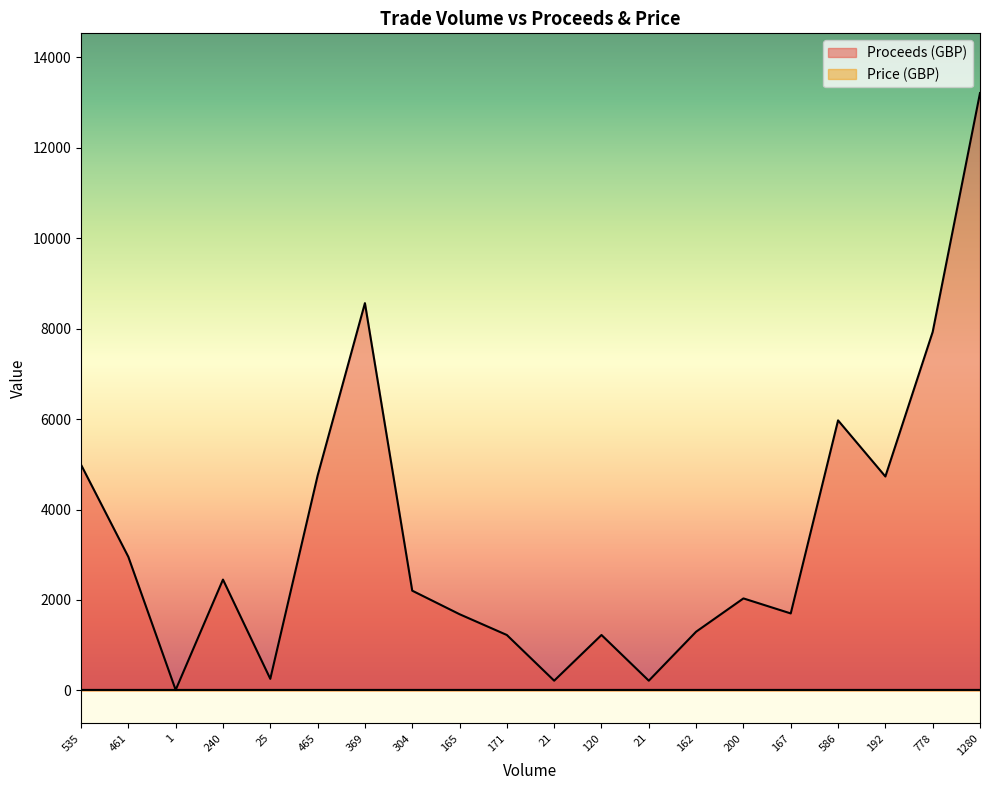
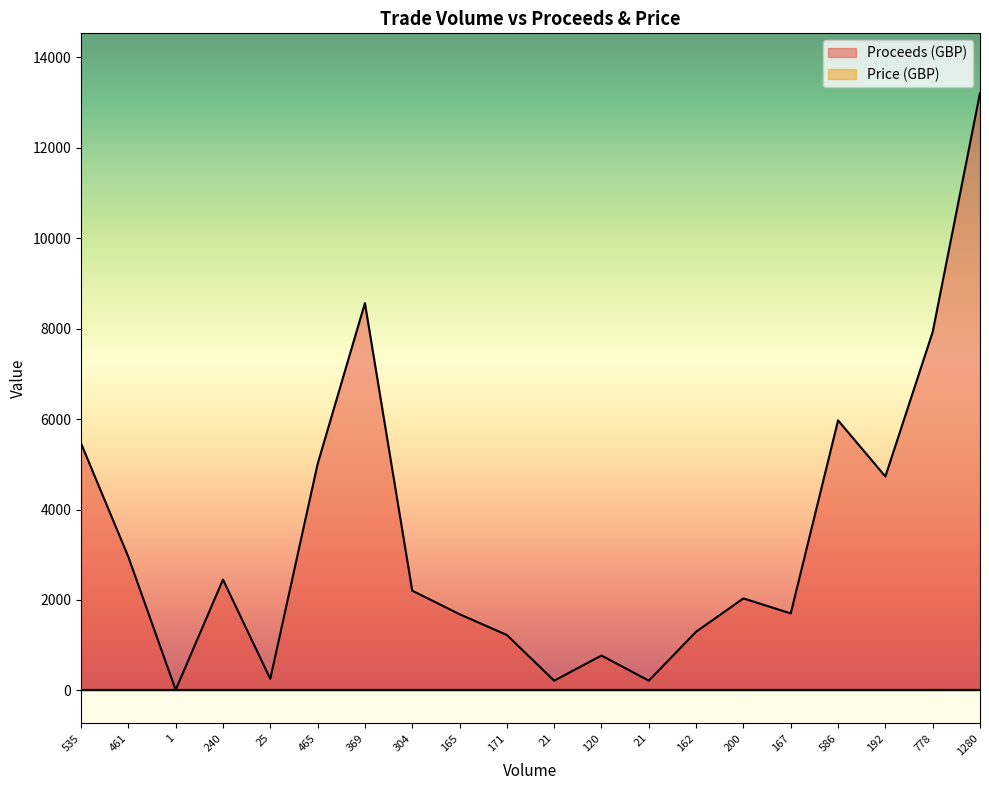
Proceeds (GBP), 535: 5000 -> 5500
Proceeds (GBP), 465: 4700 -> 5000
Proceeds (GBP), 120: 1200 -> 800
